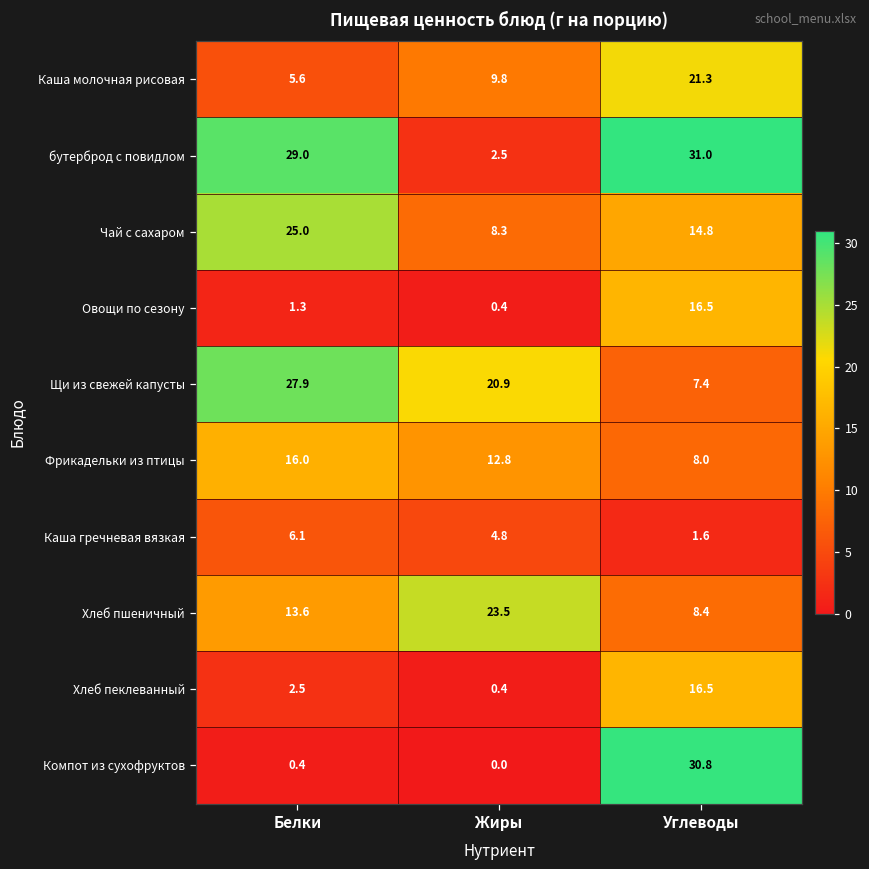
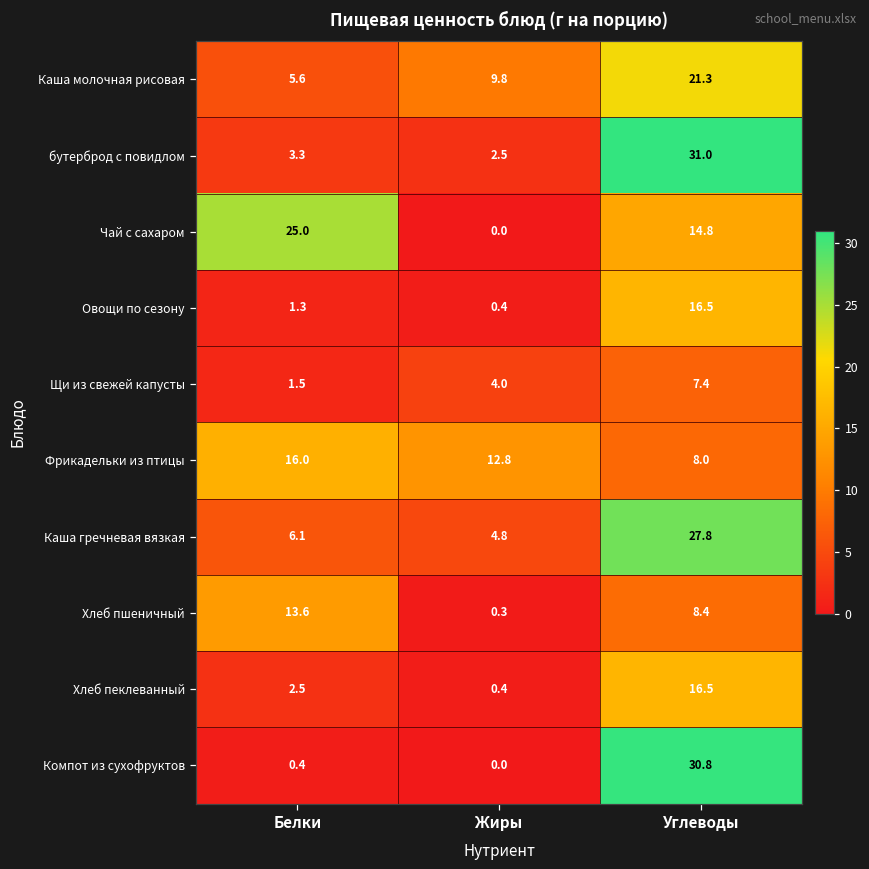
бутерброд с повидлом, Белки: 29.0 -> 3.3
Чай с сахаром, Жиры: 8.3 -> 0.0
Щи из свежей капусты, Белки: 27.9 -> 1.5
Щи из свежей капусты, Жиры: 20.9 -> 4.0
Каша гречневая вязкая, Углеводы: 1.6 -> 27.8
Хлеб пшеничный, Жиры: 23.5 -> 0.3
